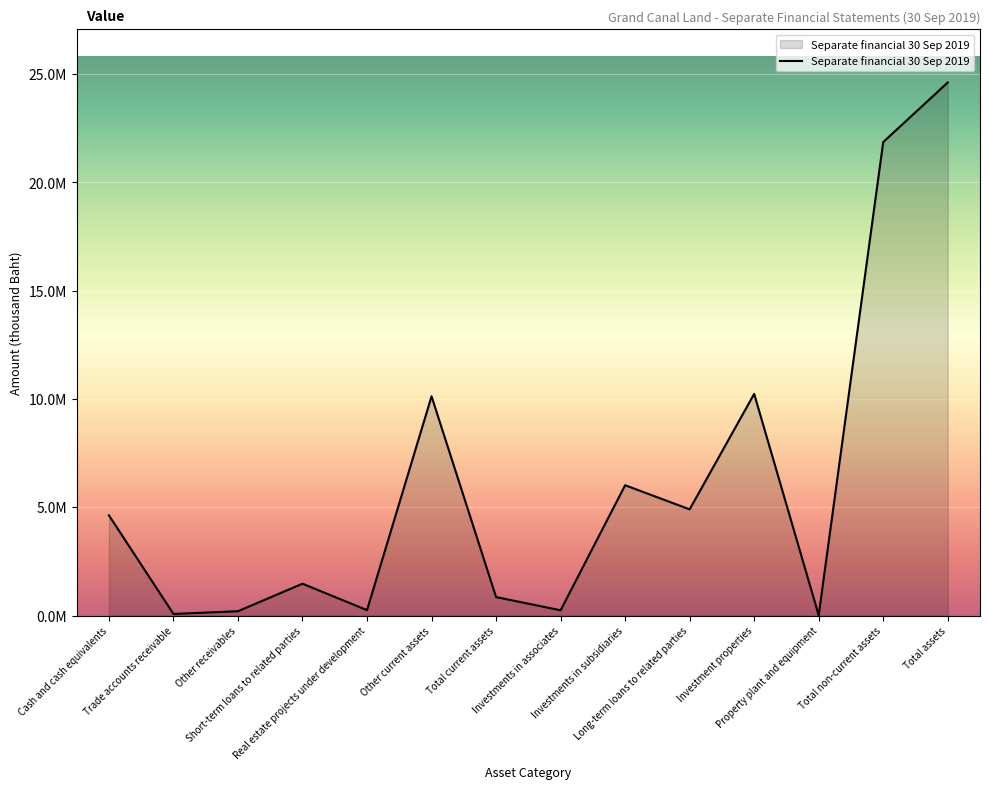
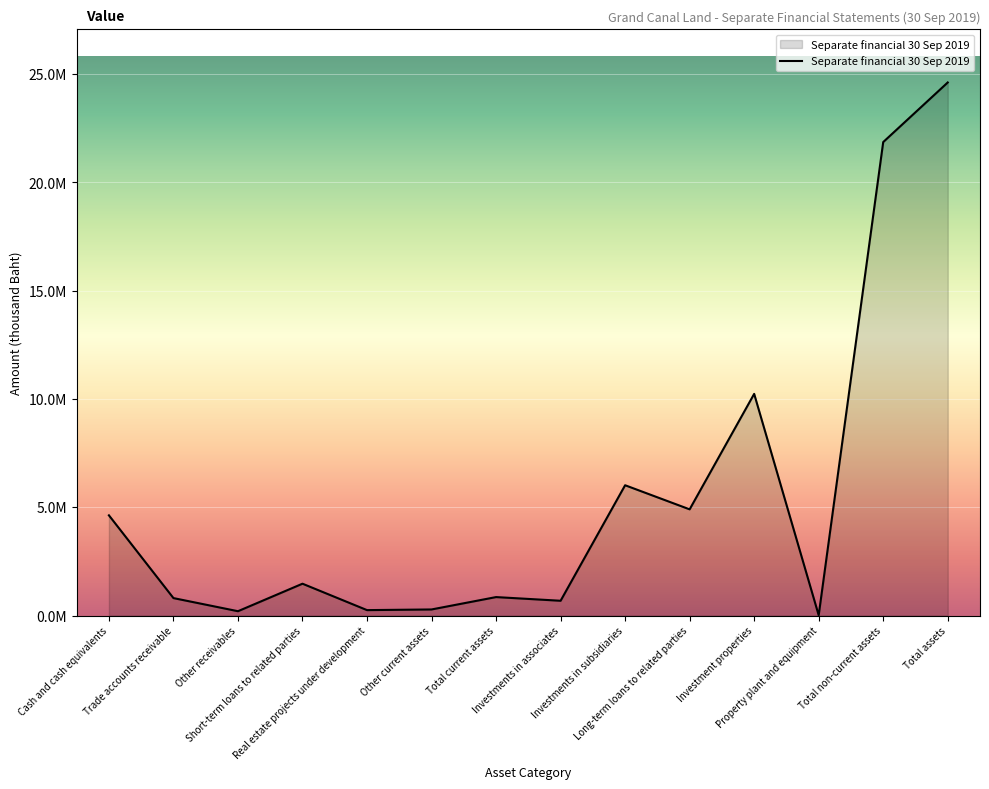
Trade accounts receivable: 100000 -> 800000
Other current assets: 10100000 -> 300000
Investments in associates: 200000 -> 700000
